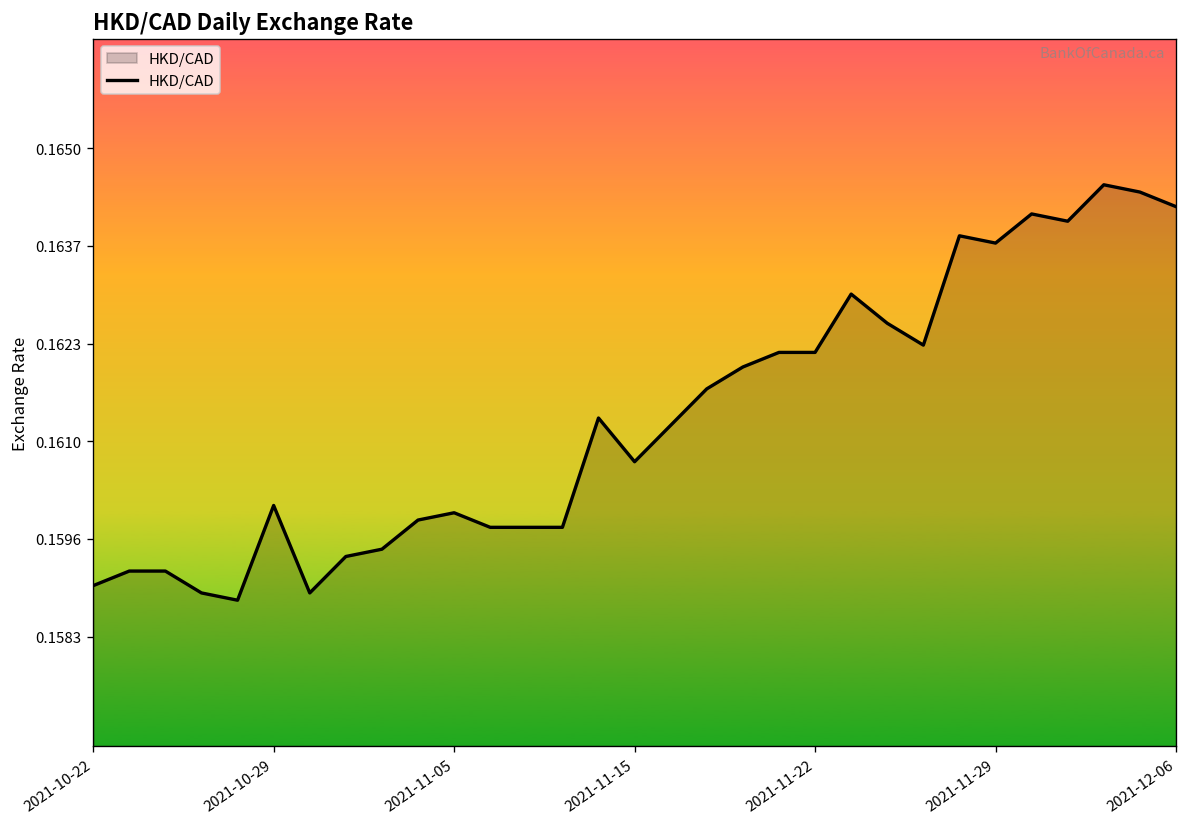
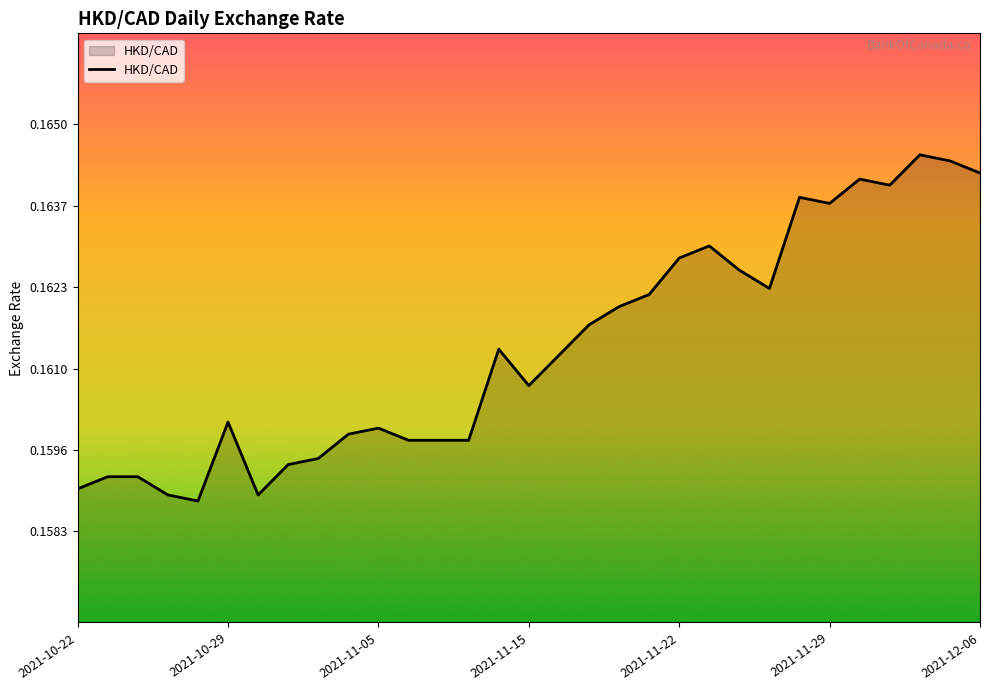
2021-11-22: 0.1622 -> 0.1628
